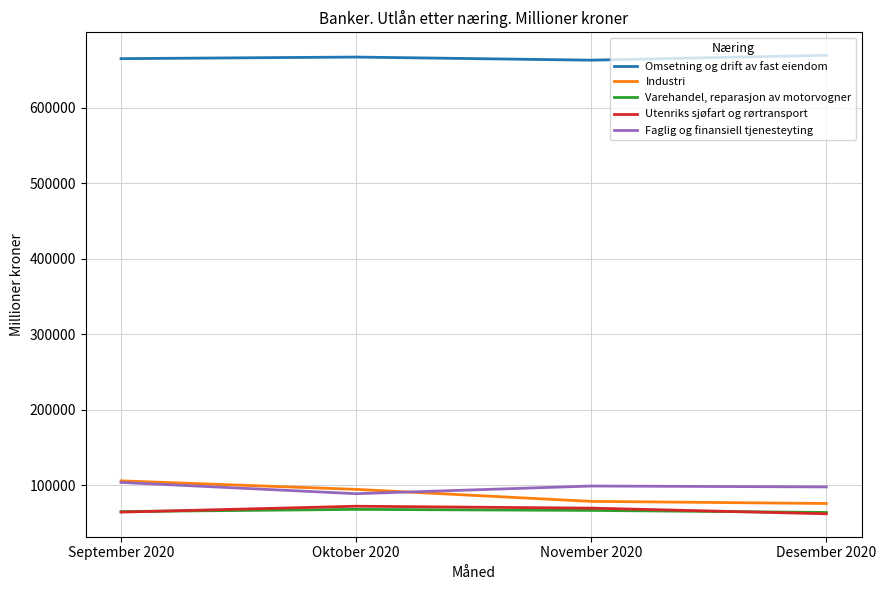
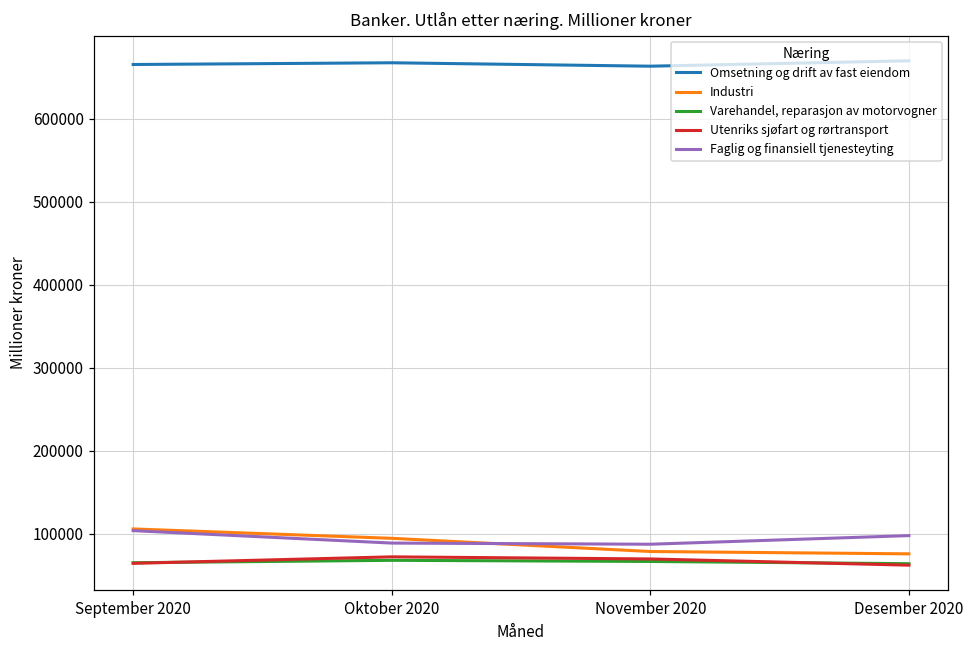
Faglig og finansiell tjenesteyting, November 2020: 100000 -> 90000
